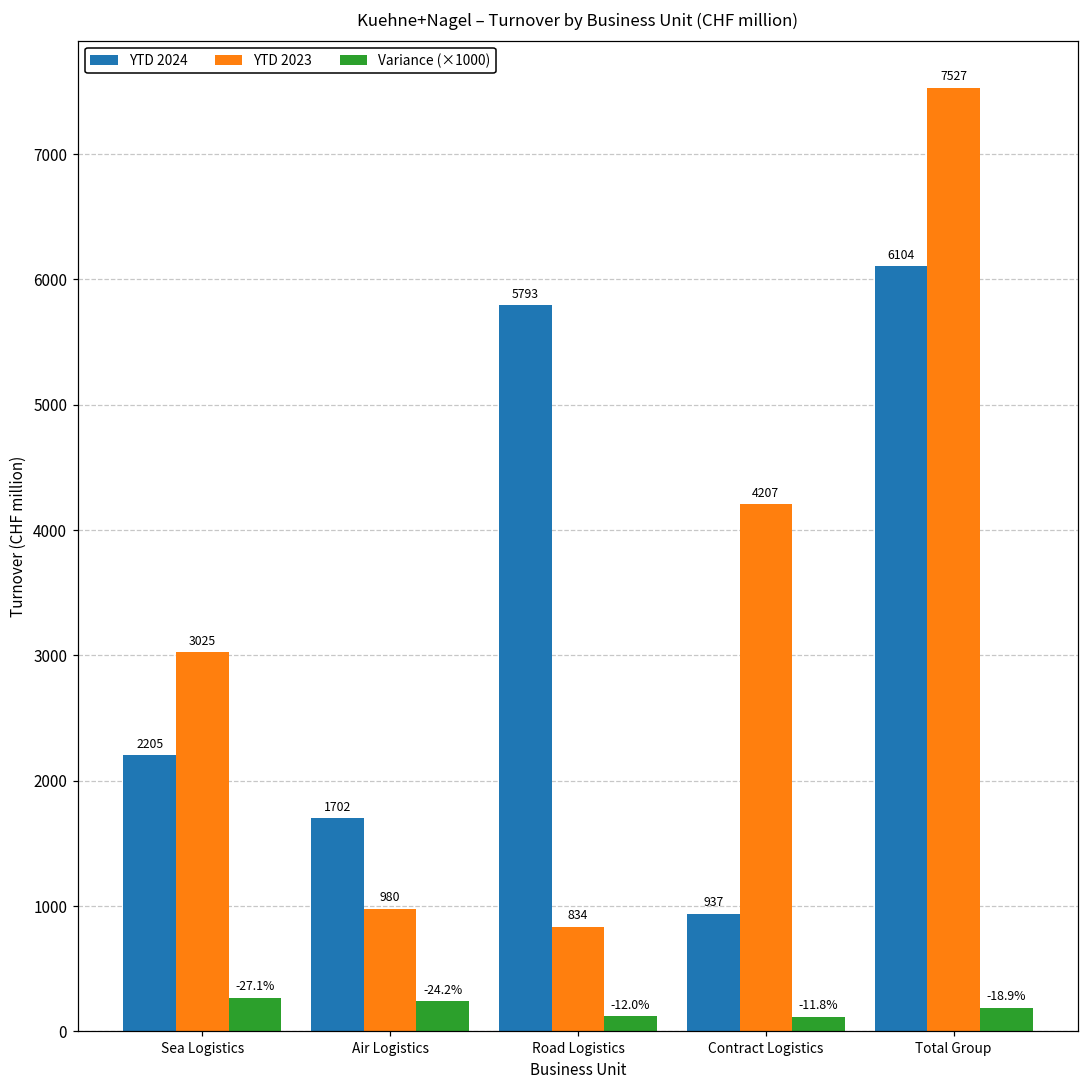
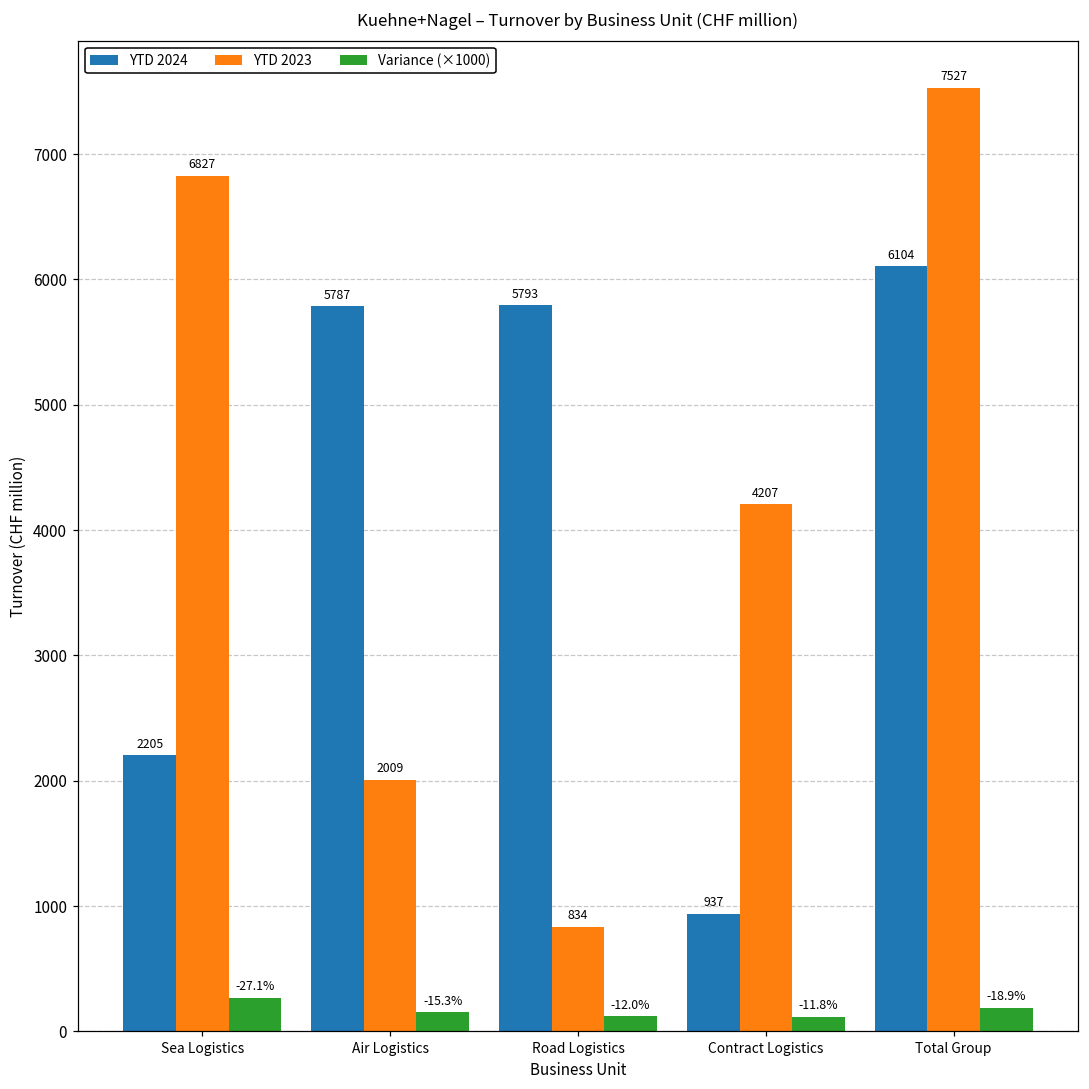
YTD 2023, Sea Logistics: 3025 -> 6827
YTD 2024, Air Logistics: 1702 -> 5787
YTD 2023, Air Logistics: 980 -> 2009
Variance (×1000), Air Logistics: -24.2% -> -15.3%
